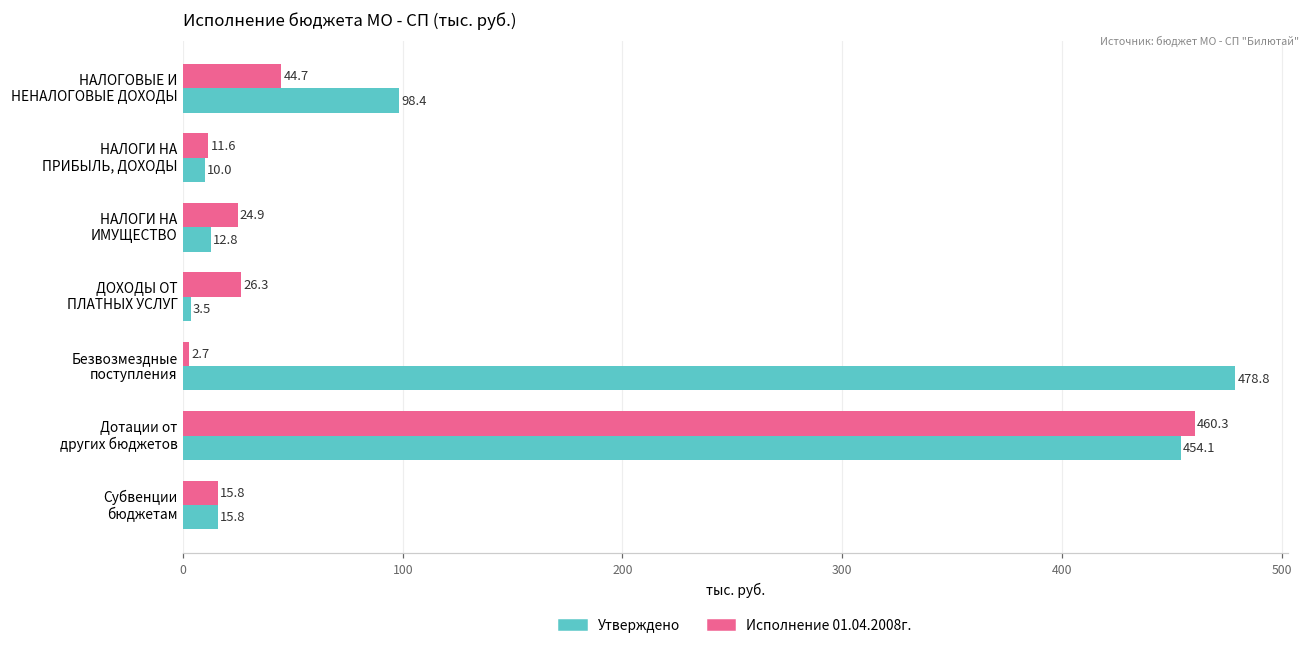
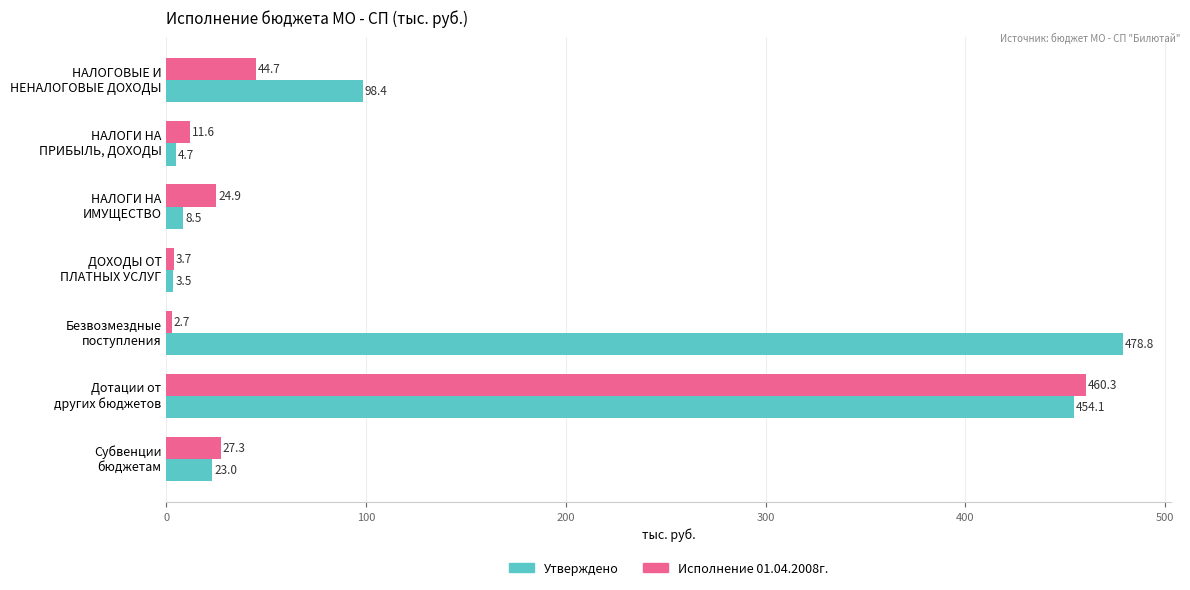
Утверждено, НАЛОГИ НА ПРИБЫЛЬ, ДОХОДЫ: 10.0 -> 4.7
Утверждено, НАЛОГИ НА ИМУЩЕСТВО: 12.8 -> 8.5
Исполнение 01.04.2008г., ДОХОДЫ ОТ ПЛАТНЫХ УСЛУГ: 26.3 -> 3.7
Исполнение 01.04.2008г., Субвенции бюджетам: 15.8 -> 27.3
Утверждено, Субвенции бюджетам: 15.8 -> 23.0
